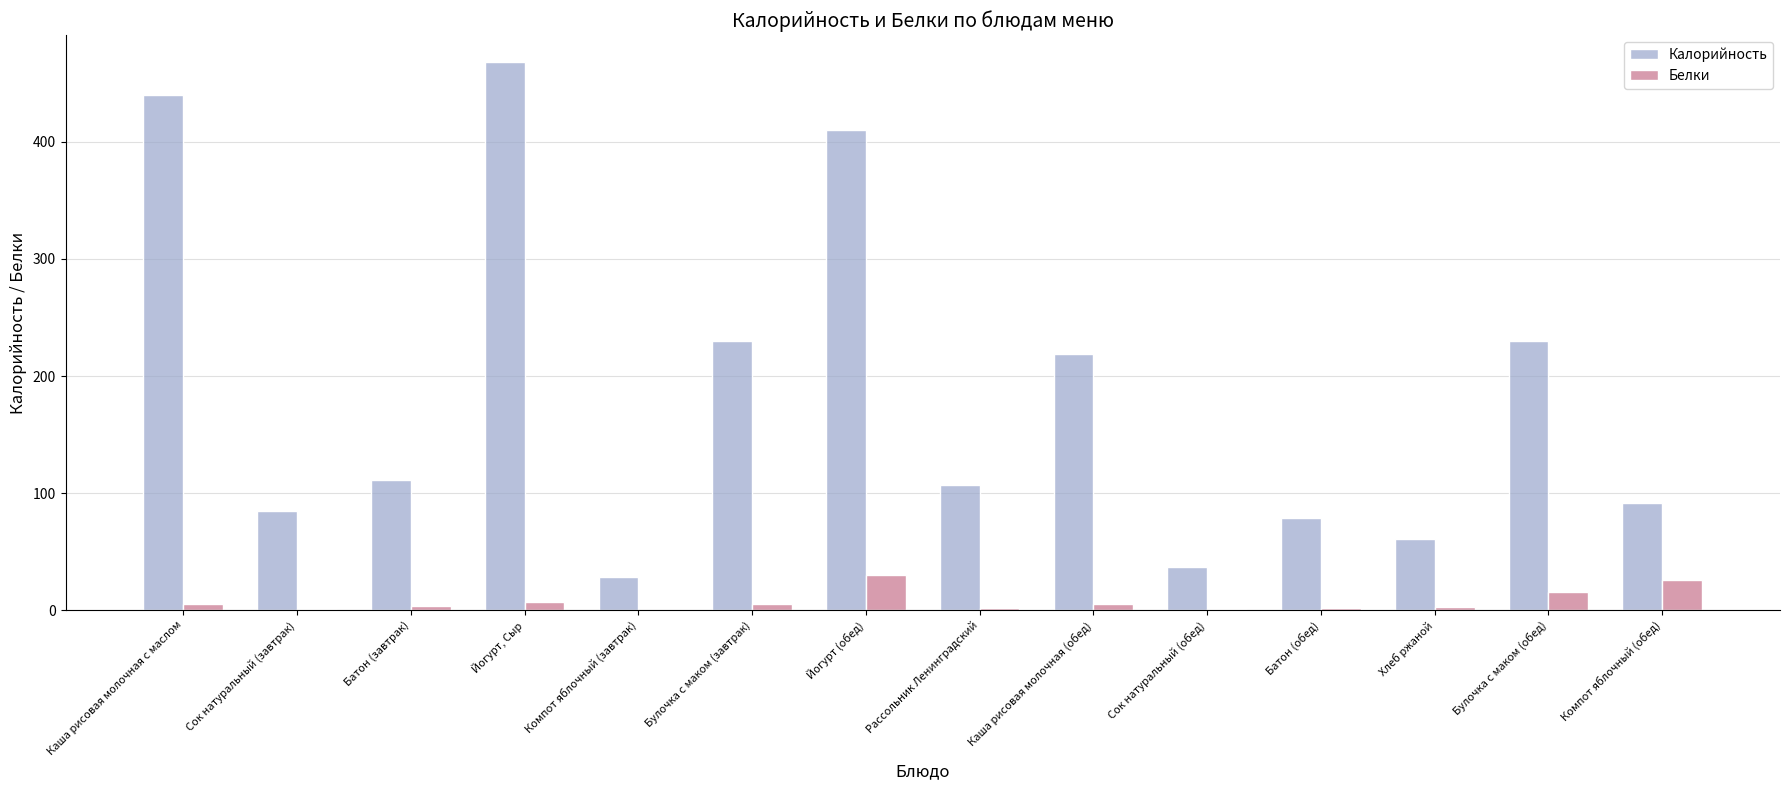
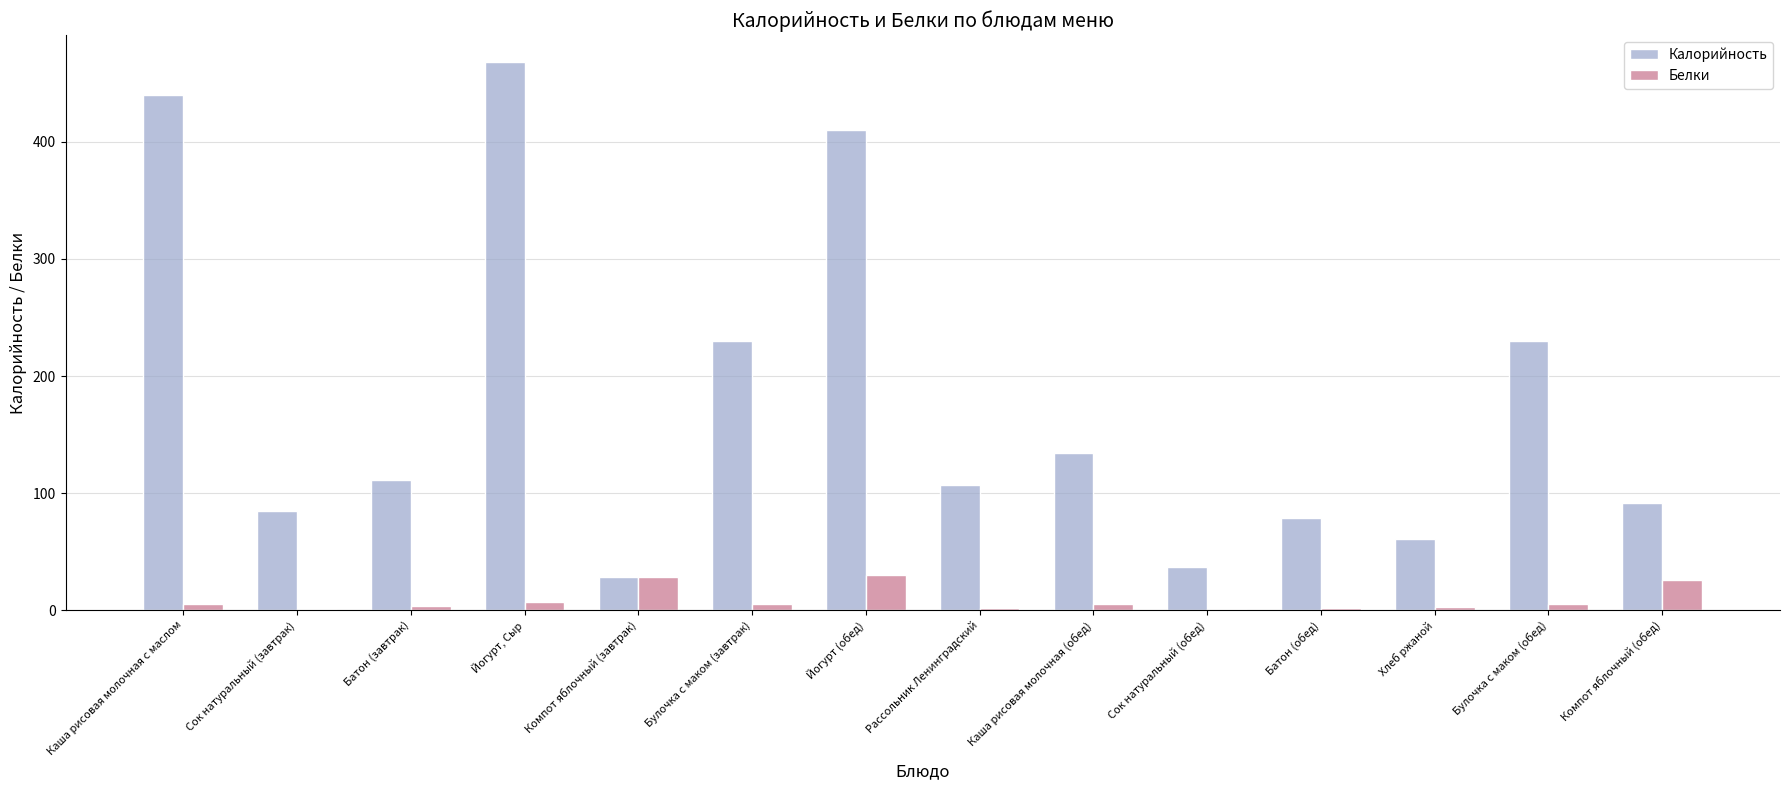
Белки, Компот яблочный (завтрак): 0 -> 29
Калорийность, Каша рисовая молочная (обед): 219 -> 134
Белки, Булочка с маком (обед): 16 -> 5
